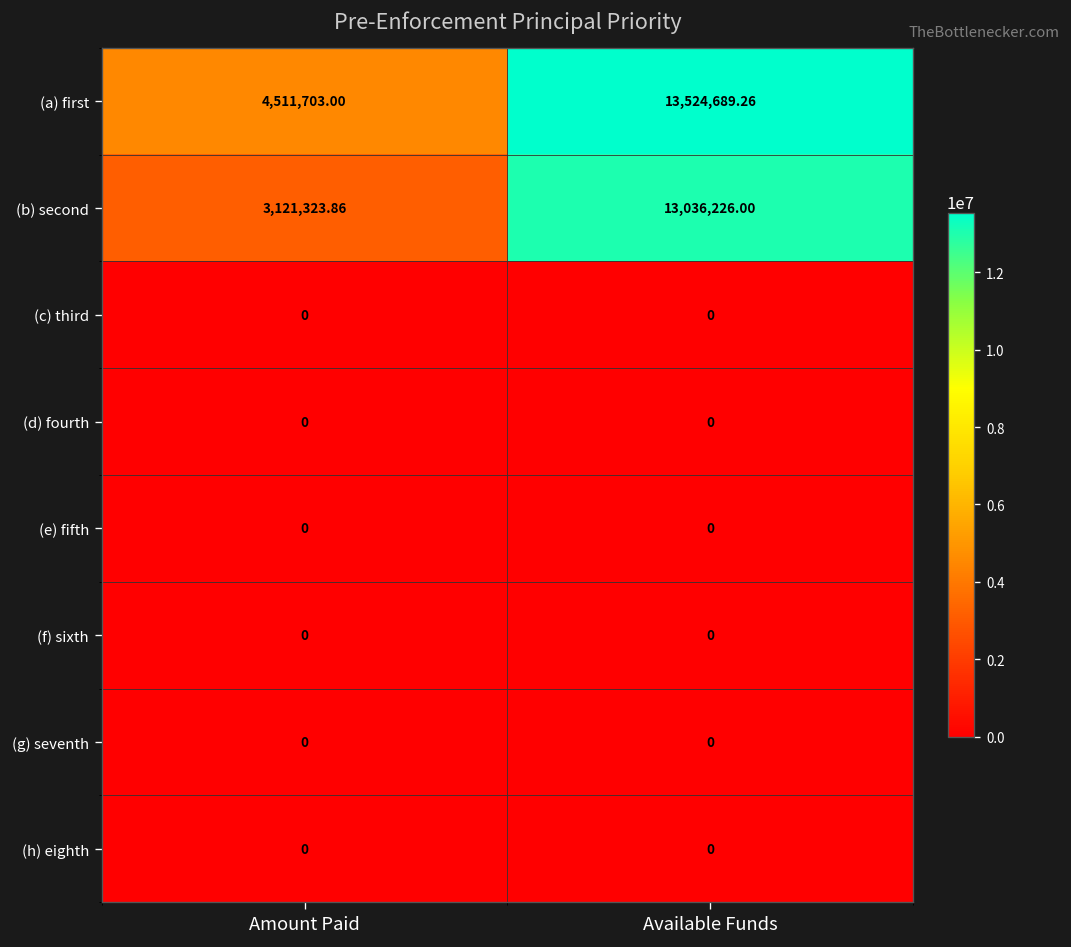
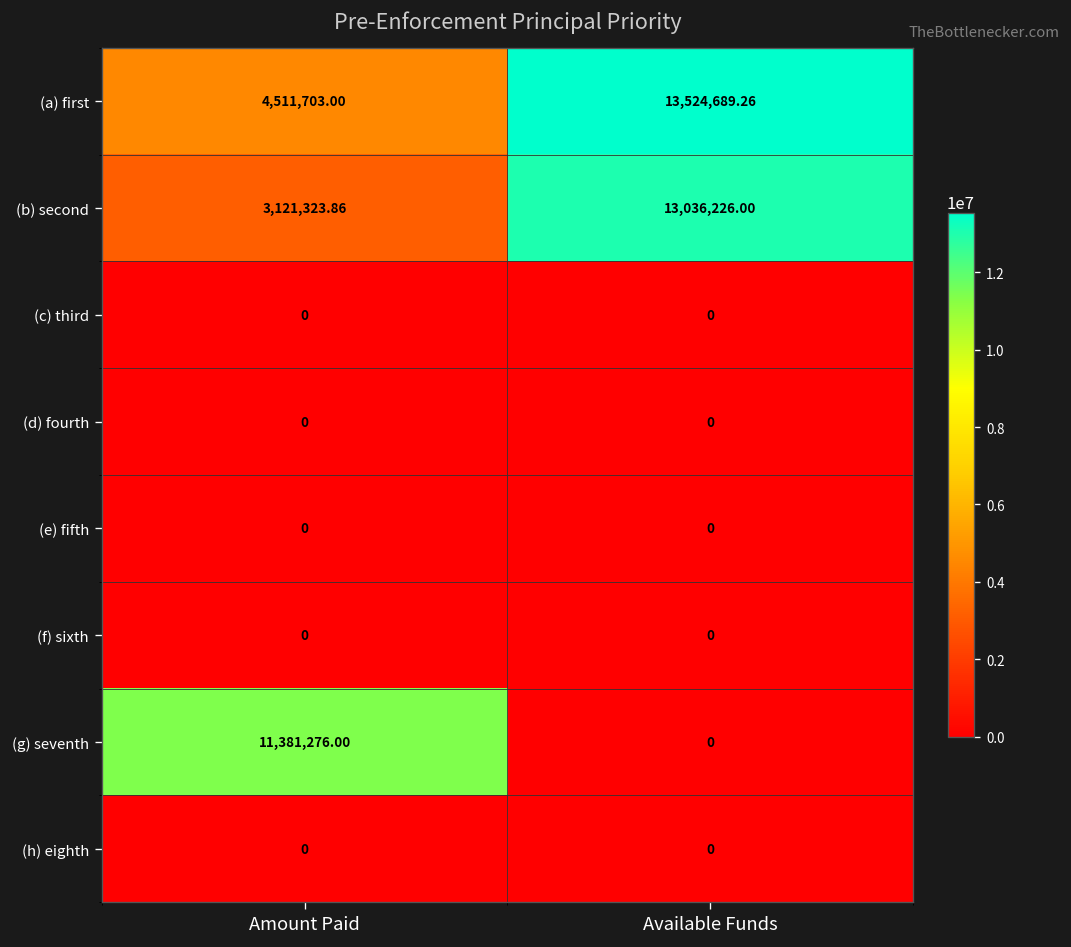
(g) seventh, Amount Paid: 0 -> 11,381,276.00
